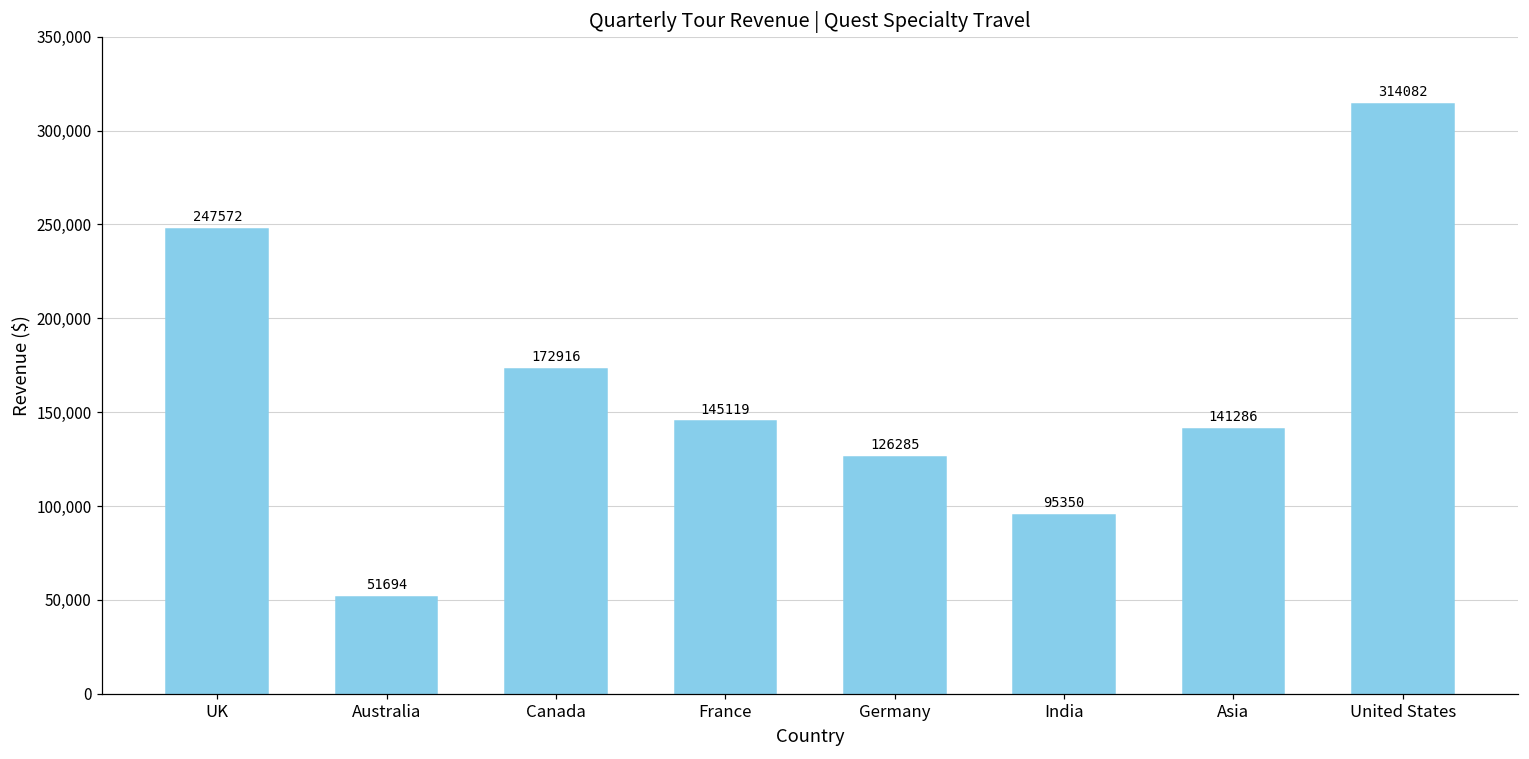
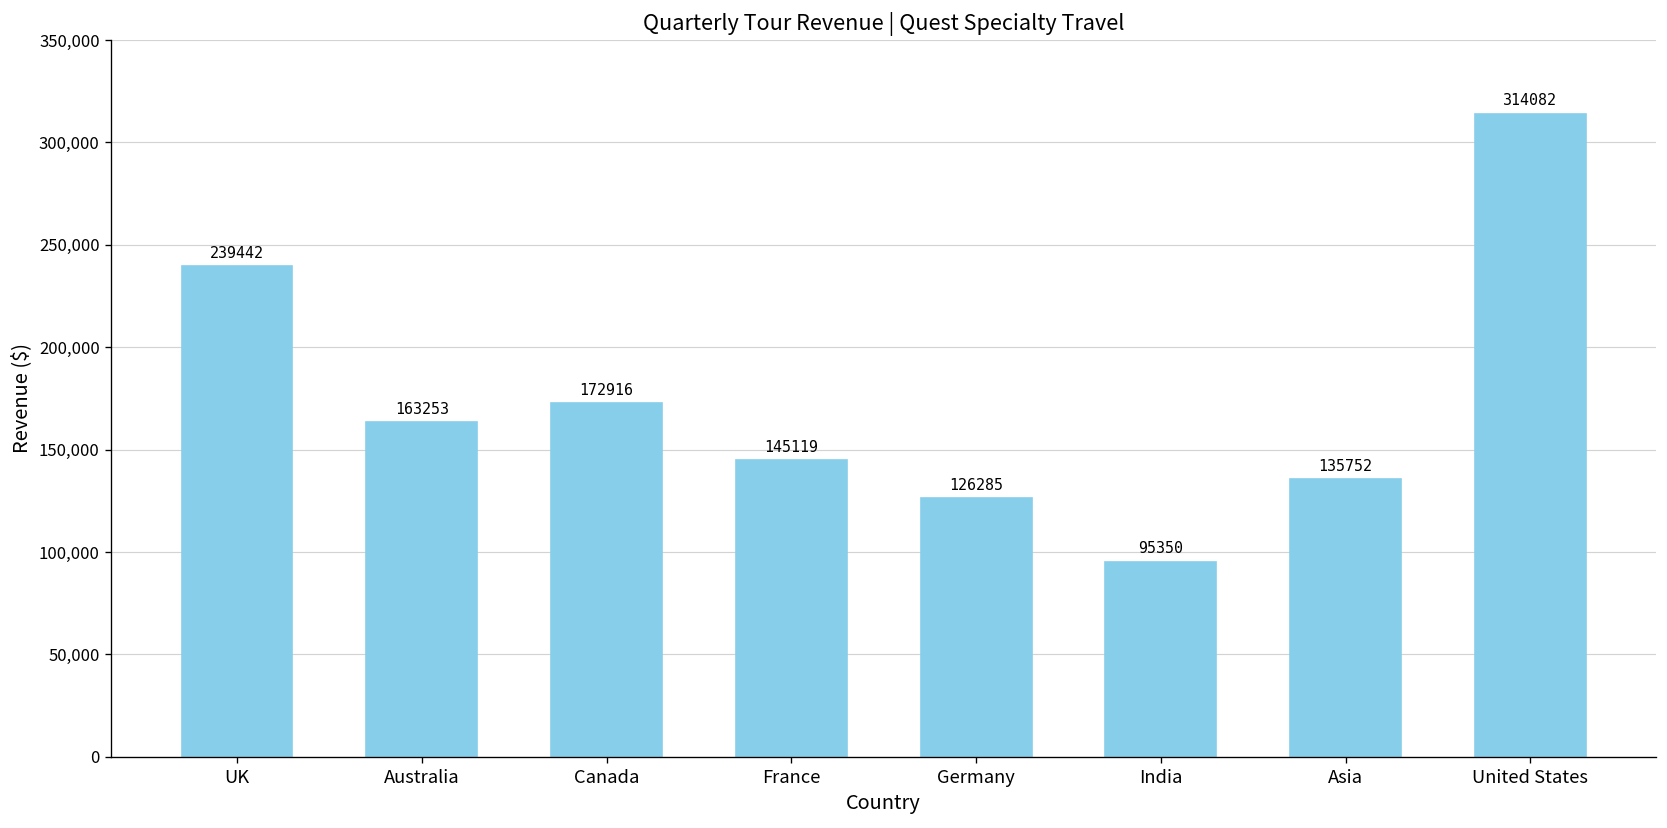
UK: 247572 -> 239442
Australia: 51694 -> 163253
Asia: 141286 -> 135752
